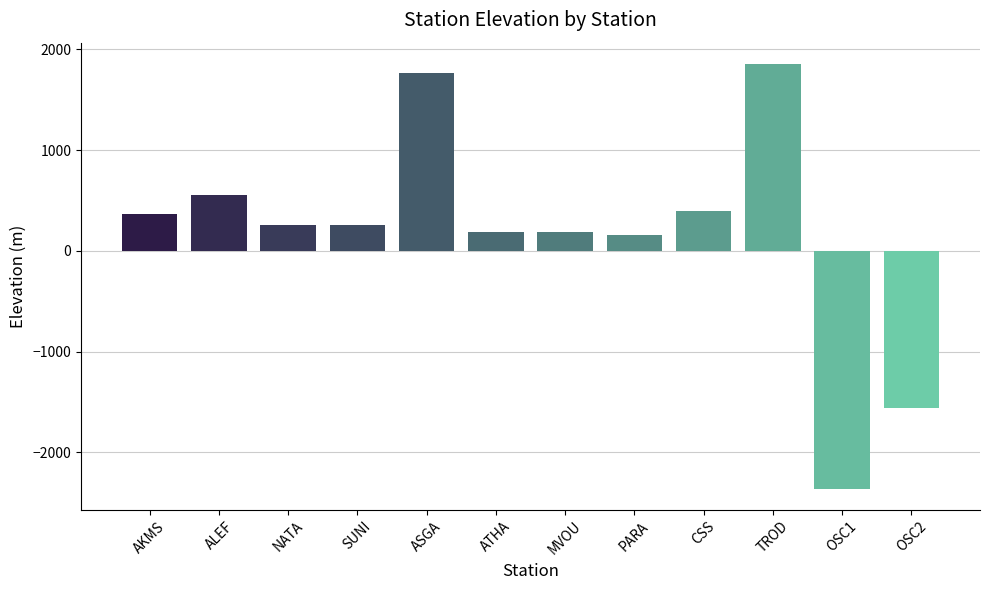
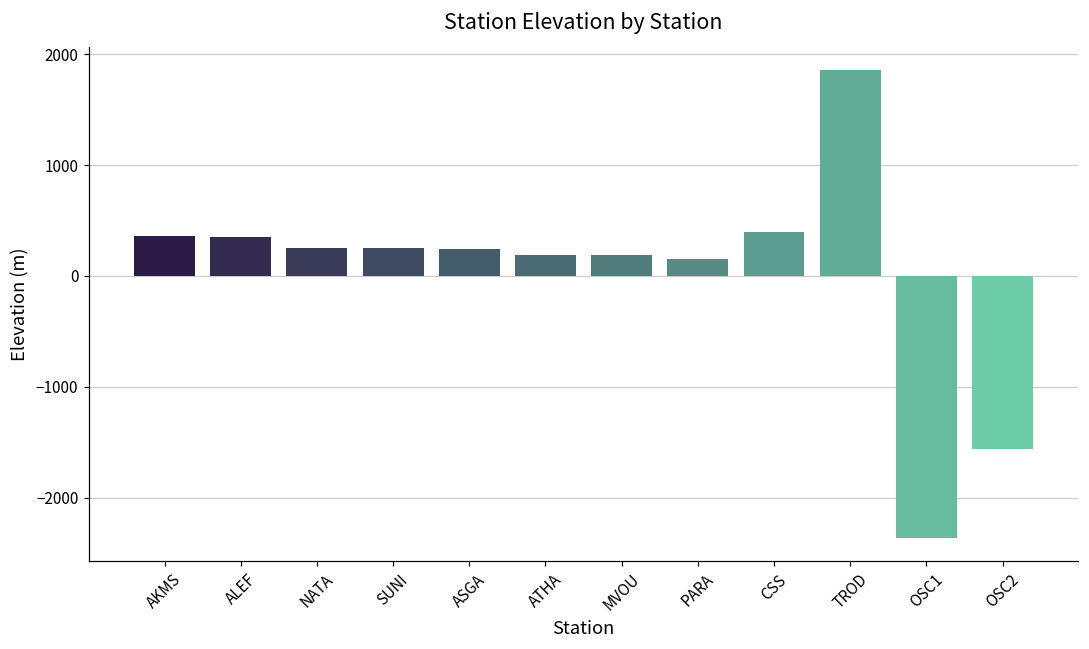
ALEF: 550 -> 350
ASGA: 1770 -> 240
